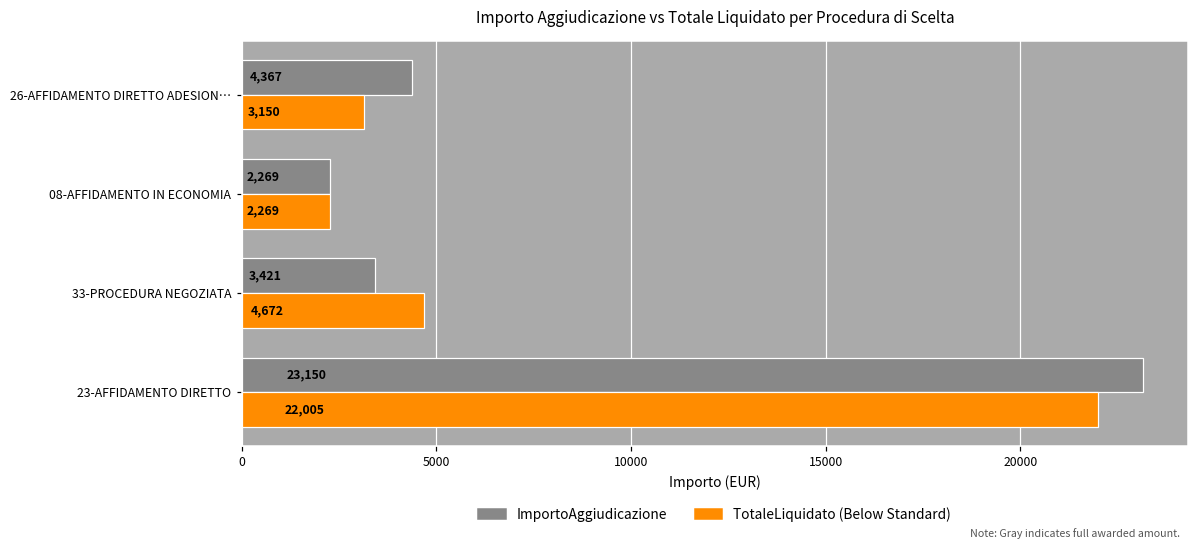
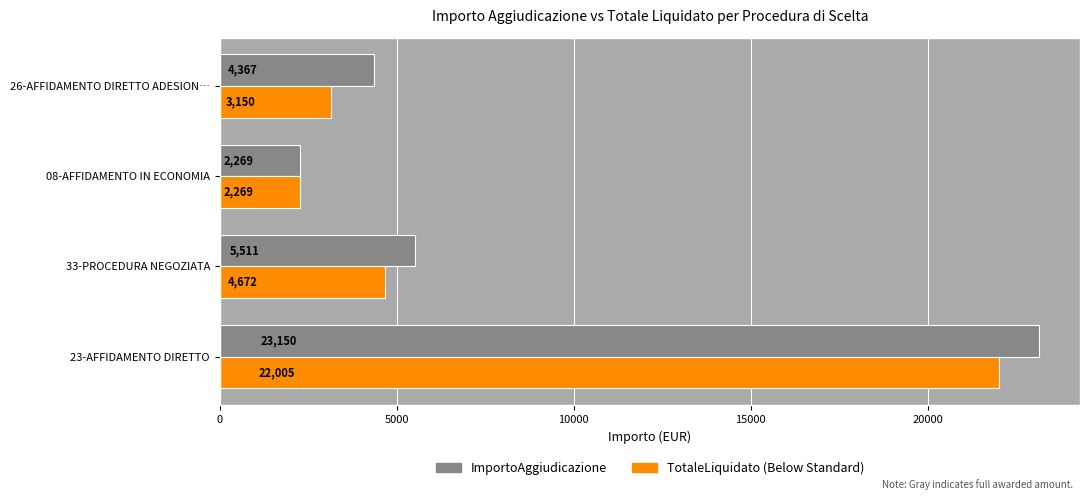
ImportoAggiudicazione, 33-PROCEDURA NEGOZIATA: 3,421 -> 5,511
